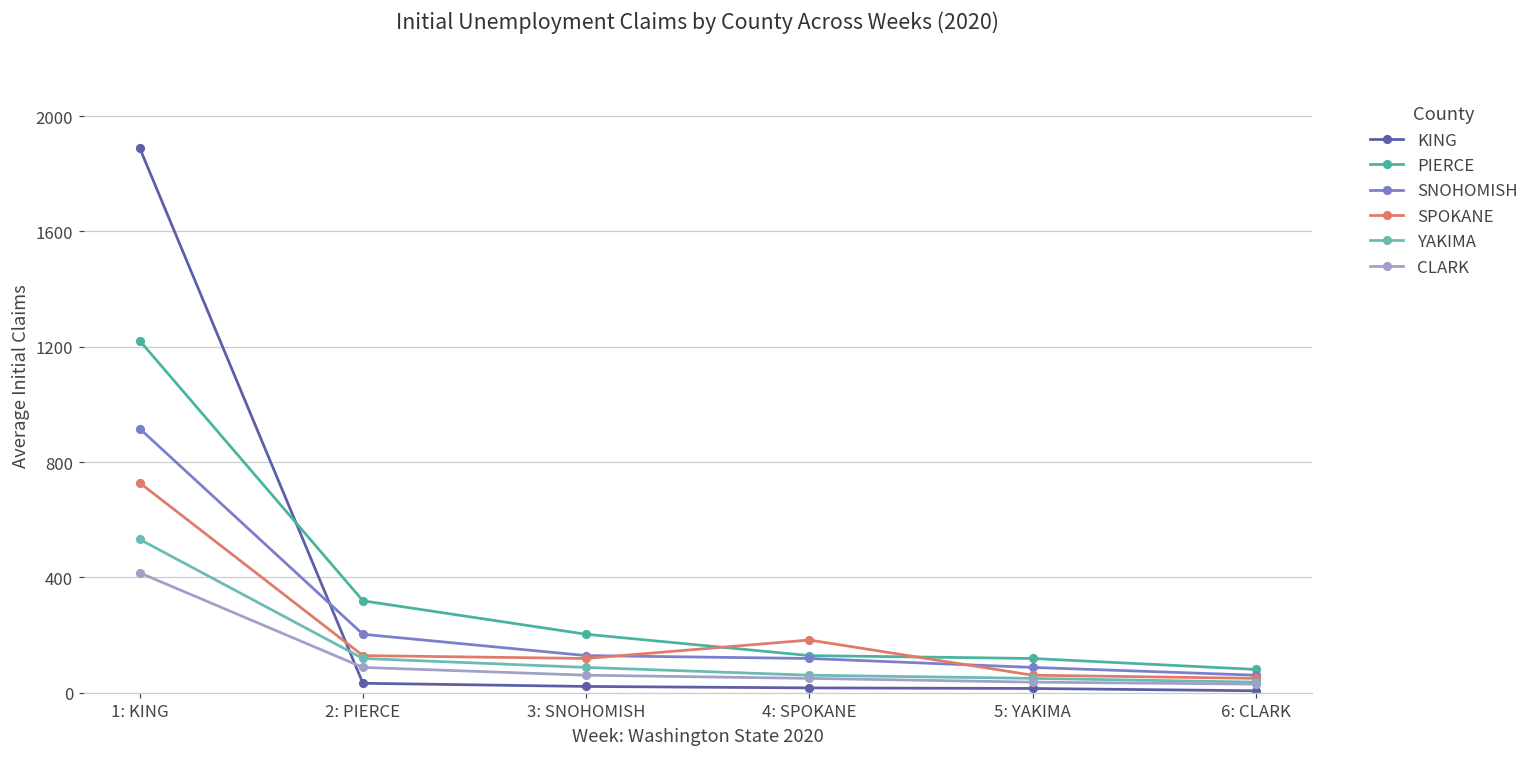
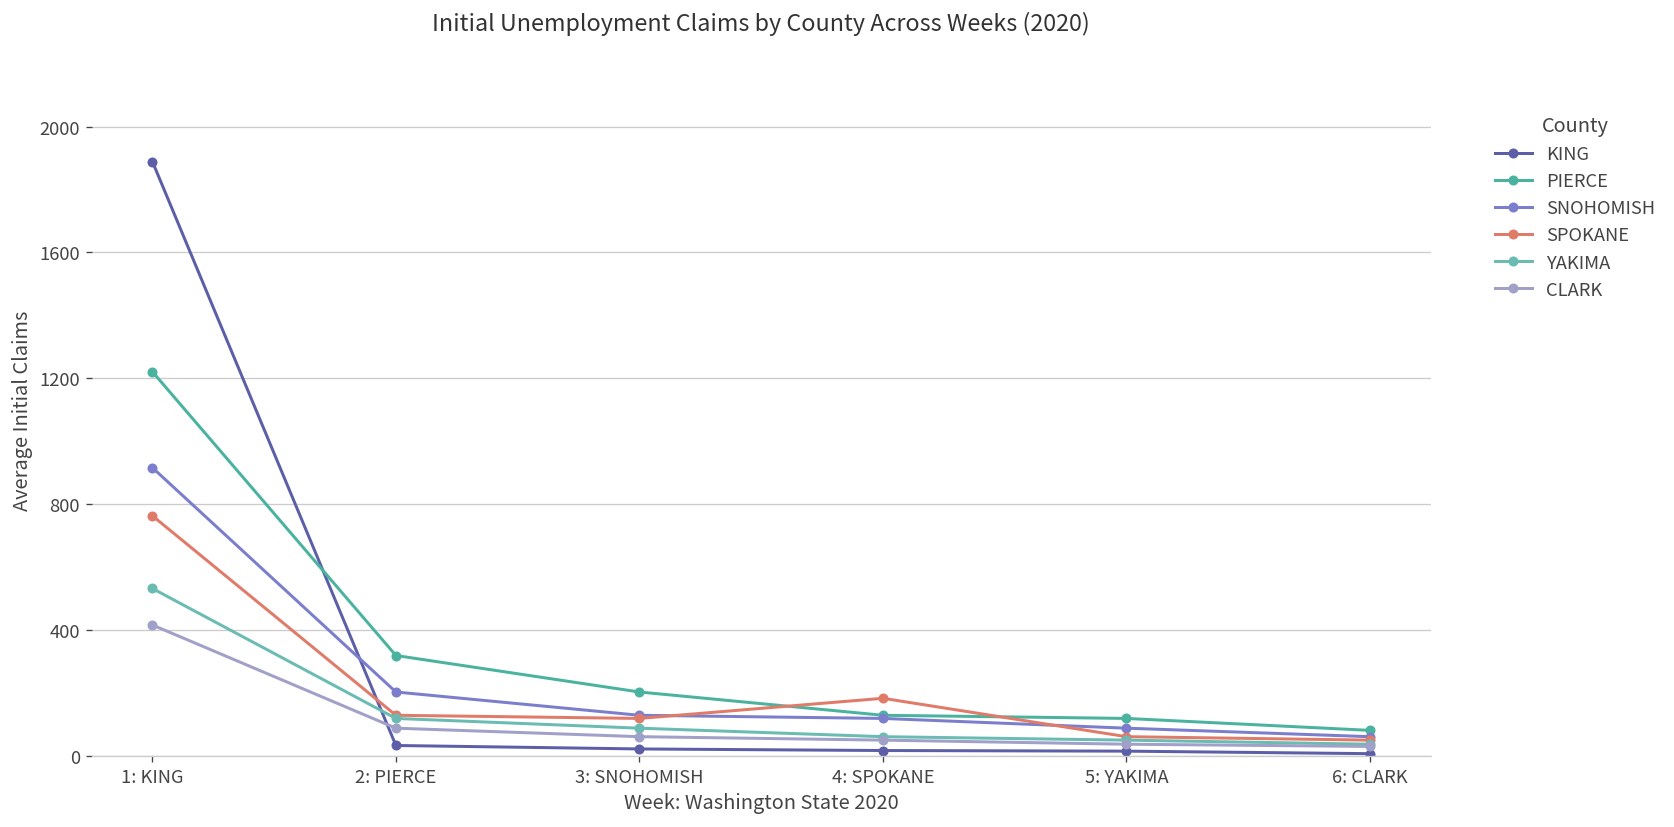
SPOKANE, 1: KING: 730 -> 760
